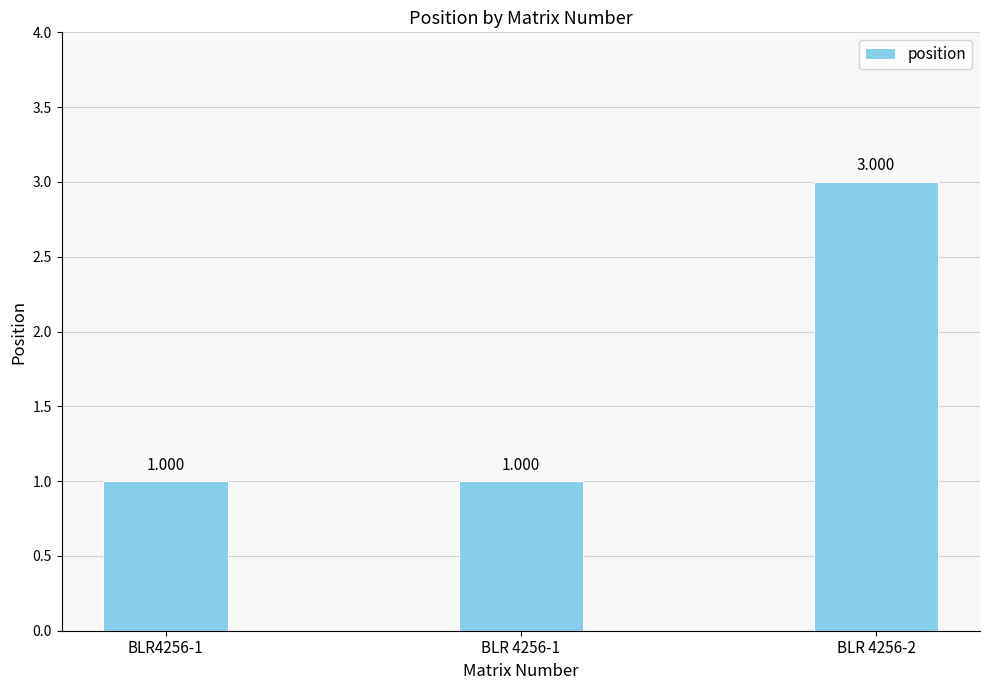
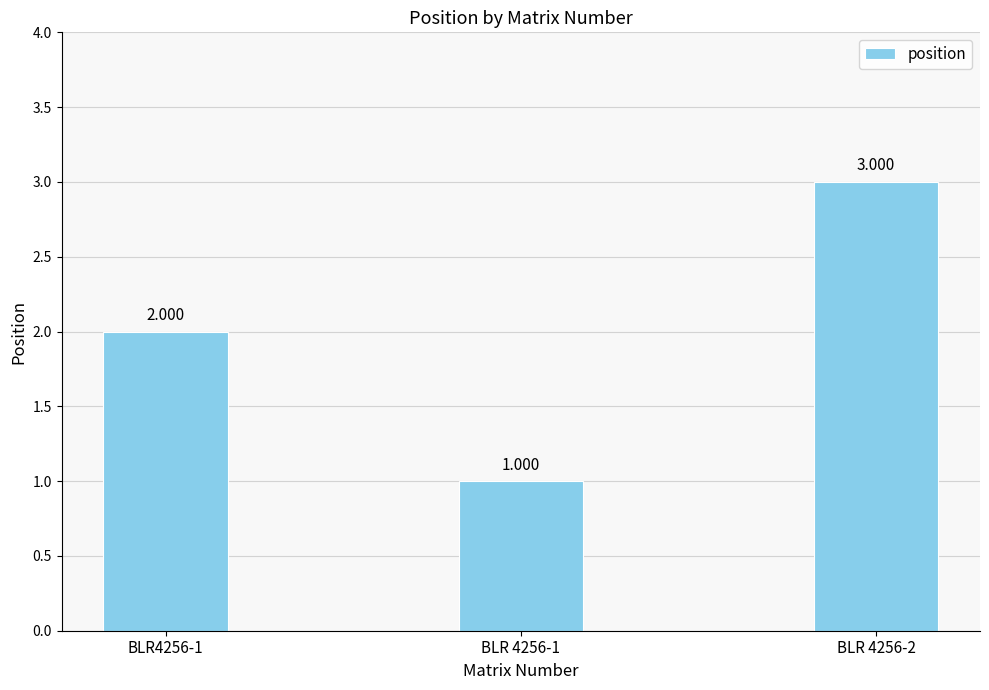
BLR4256-1: 1.000 -> 2.000
